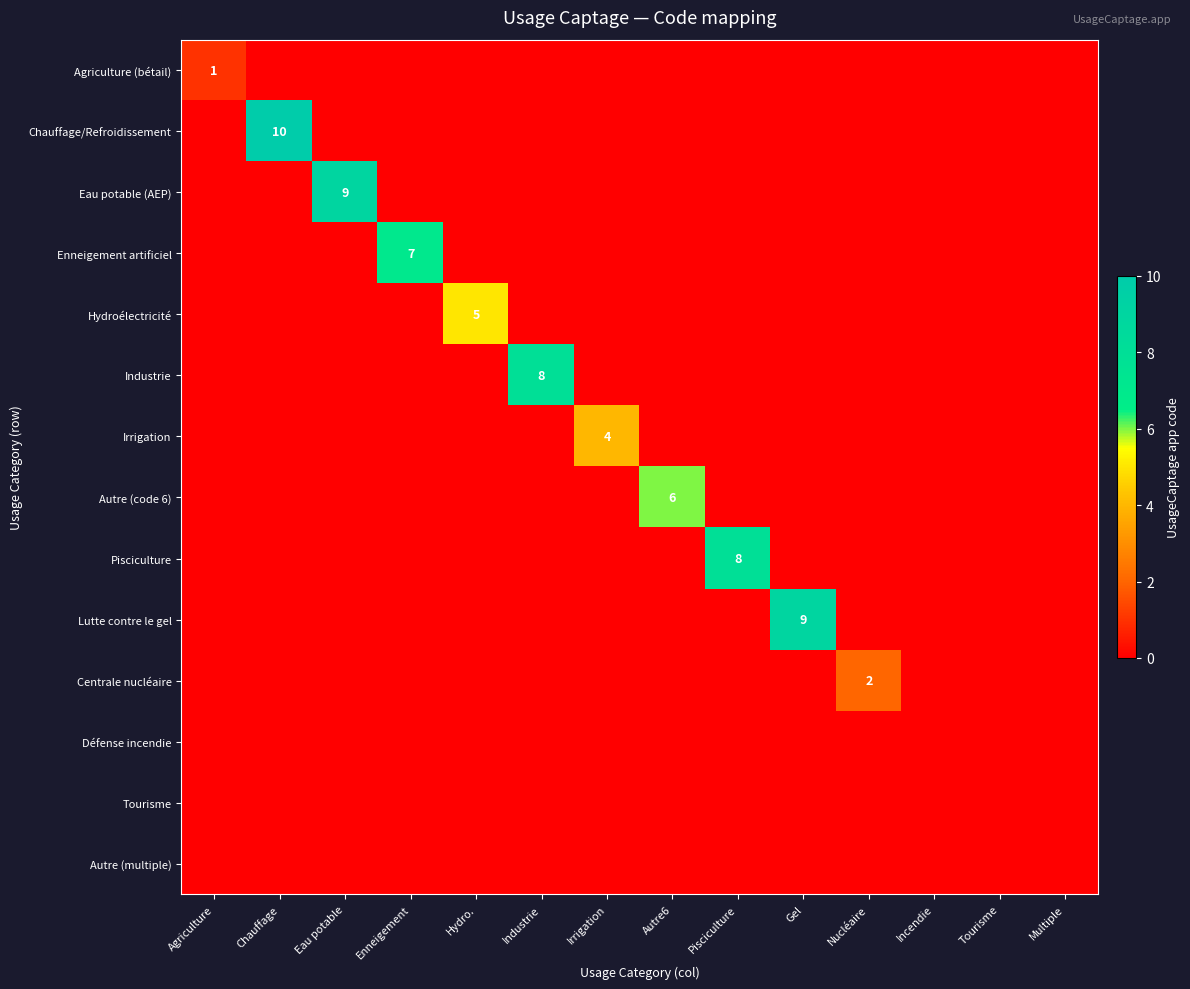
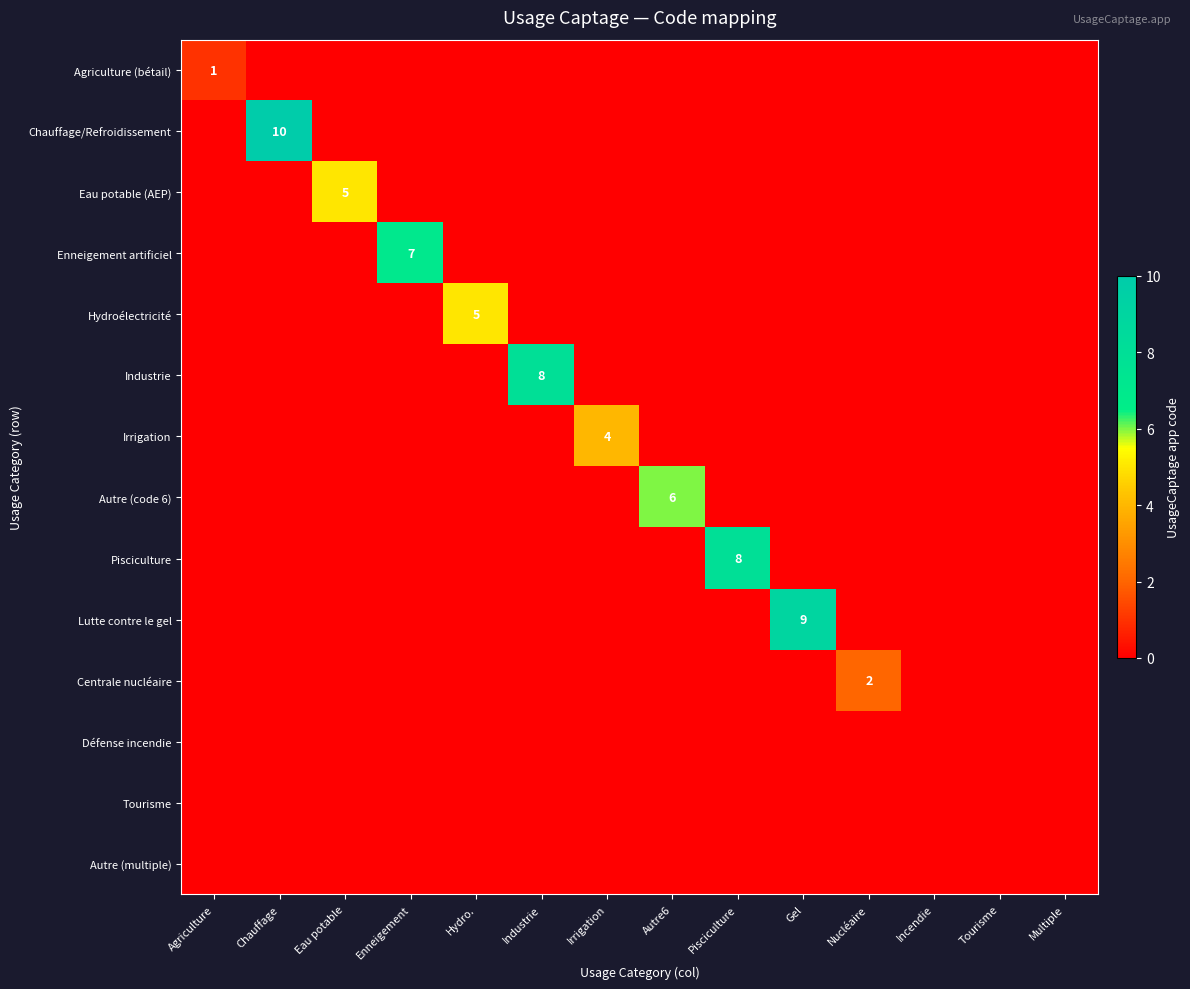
Eau potable (AEP), Eau potable: 9 -> 5
